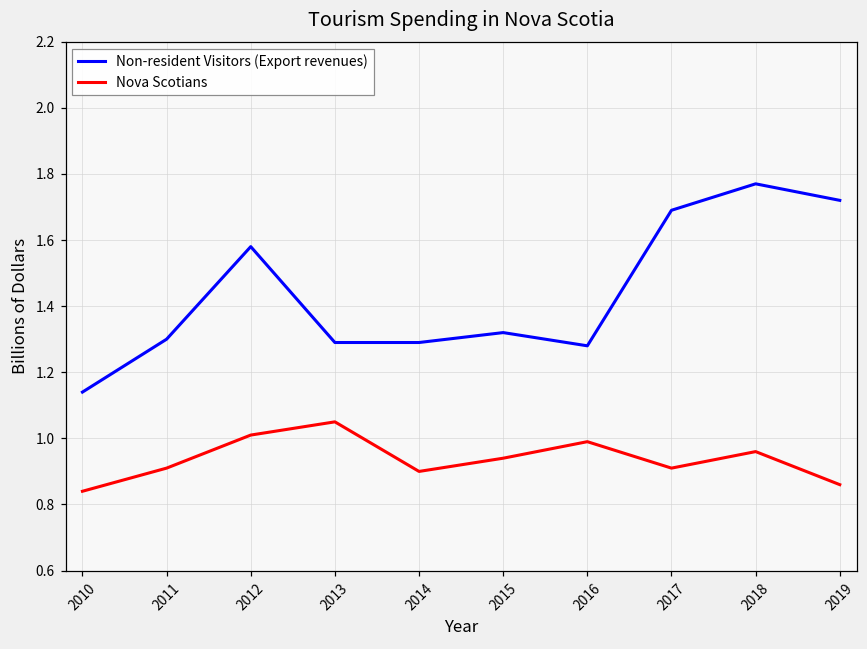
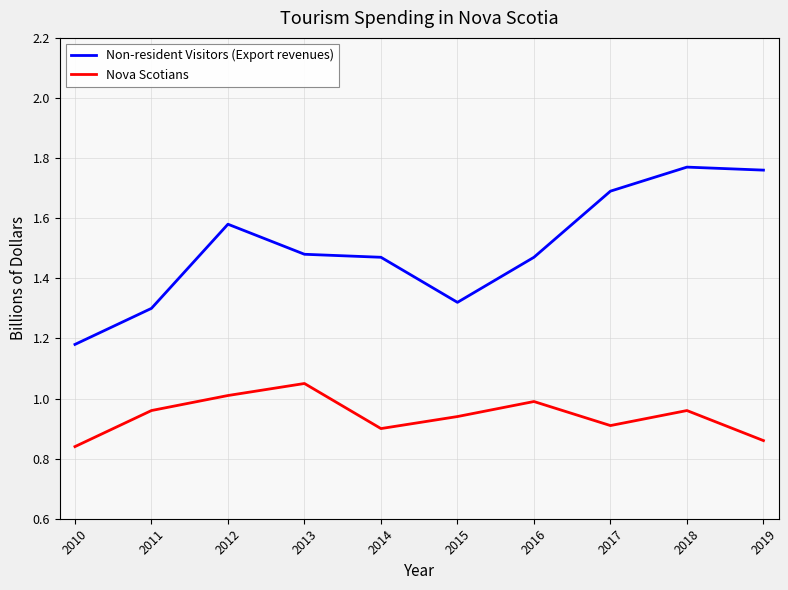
Non-resident Visitors (Export revenues), 2010: 1.14 -> 1.18
Nova Scotians, 2011: 0.91 -> 0.96
Non-resident Visitors (Export revenues), 2013: 1.29 -> 1.48
Non-resident Visitors (Export revenues), 2014: 1.29 -> 1.47
Non-resident Visitors (Export revenues), 2016: 1.28 -> 1.47
Non-resident Visitors (Export revenues), 2019: 1.72 -> 1.76
